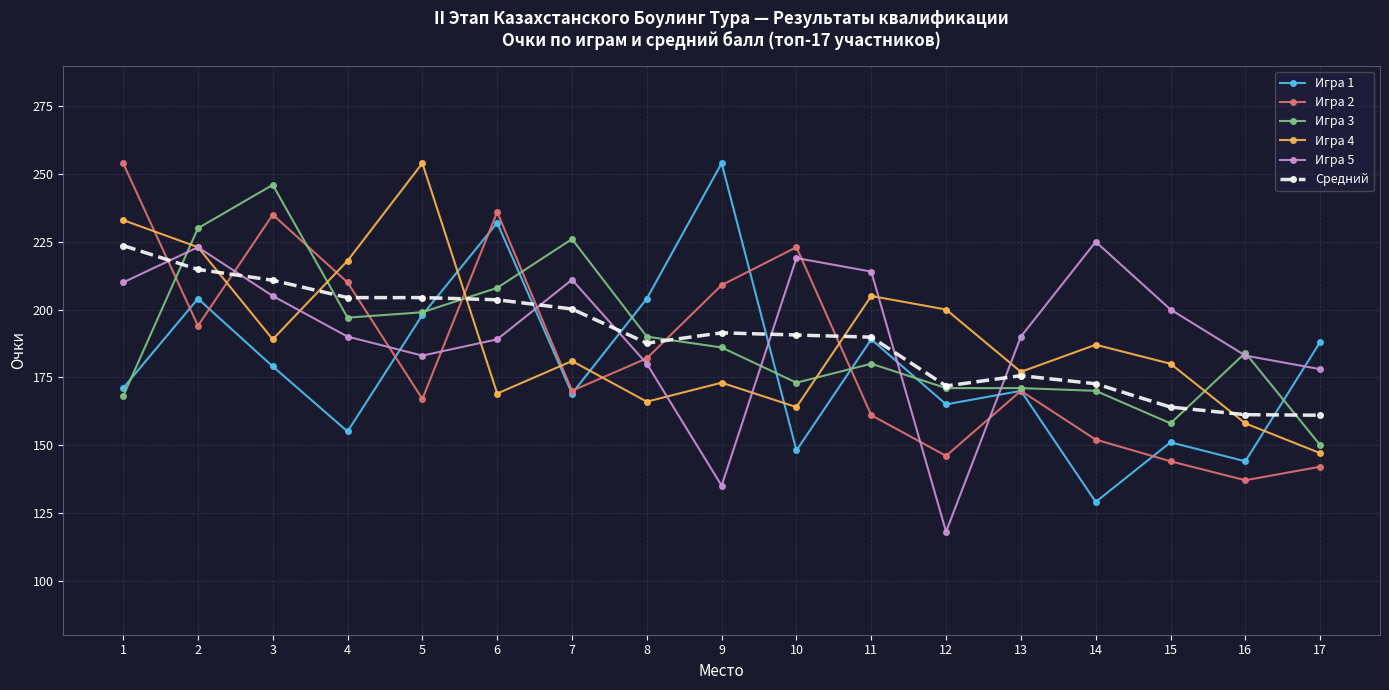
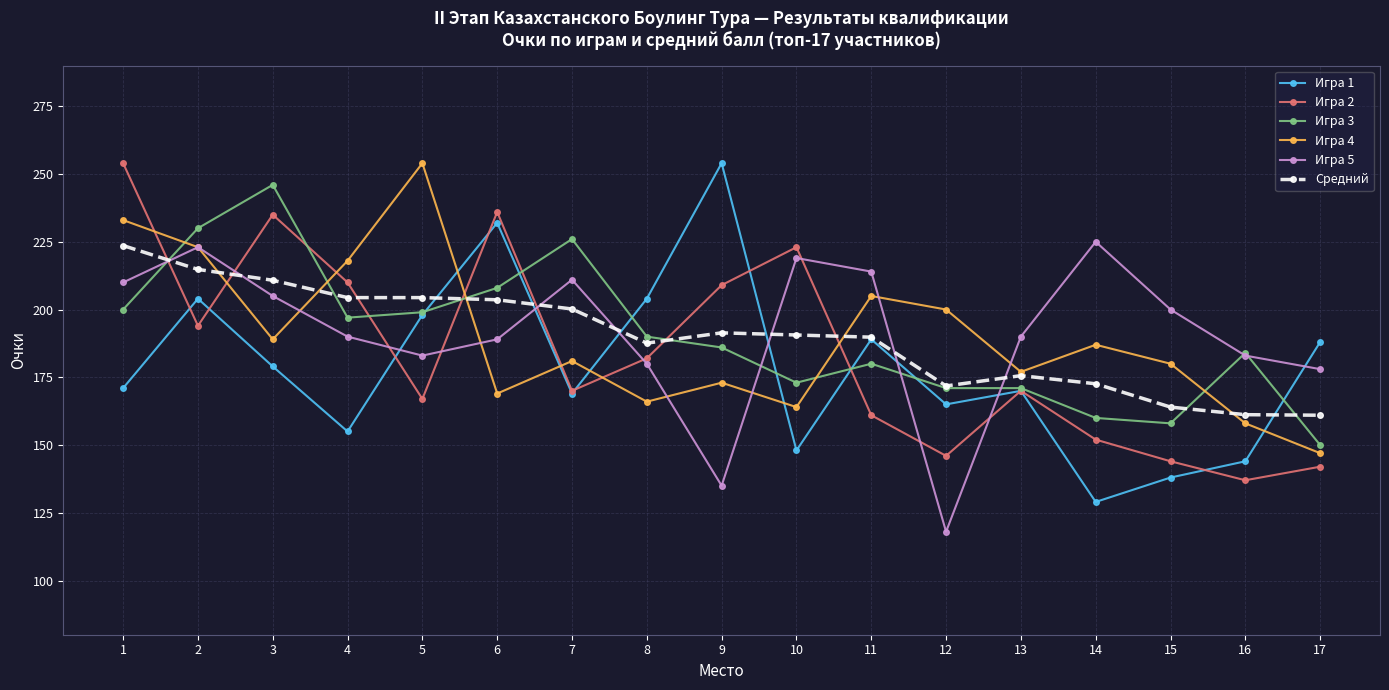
Игра 3, 1: 168 -> 200
Игра 3, 14: 170 -> 160
Игра 1, 15: 151 -> 138
